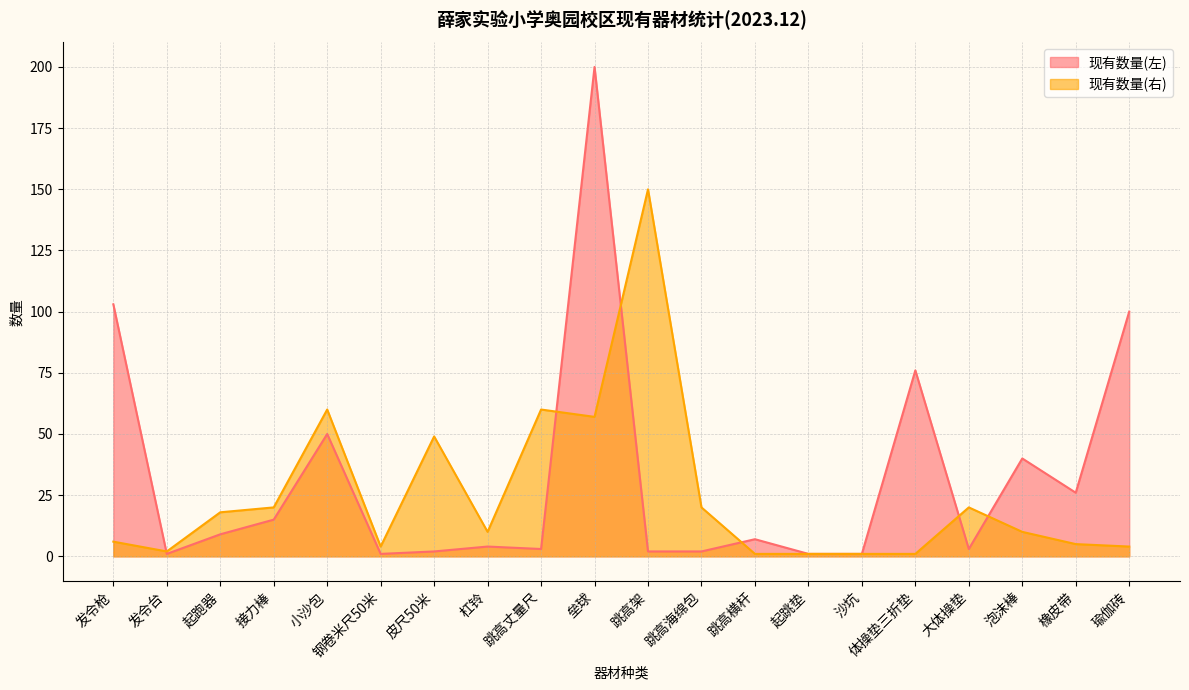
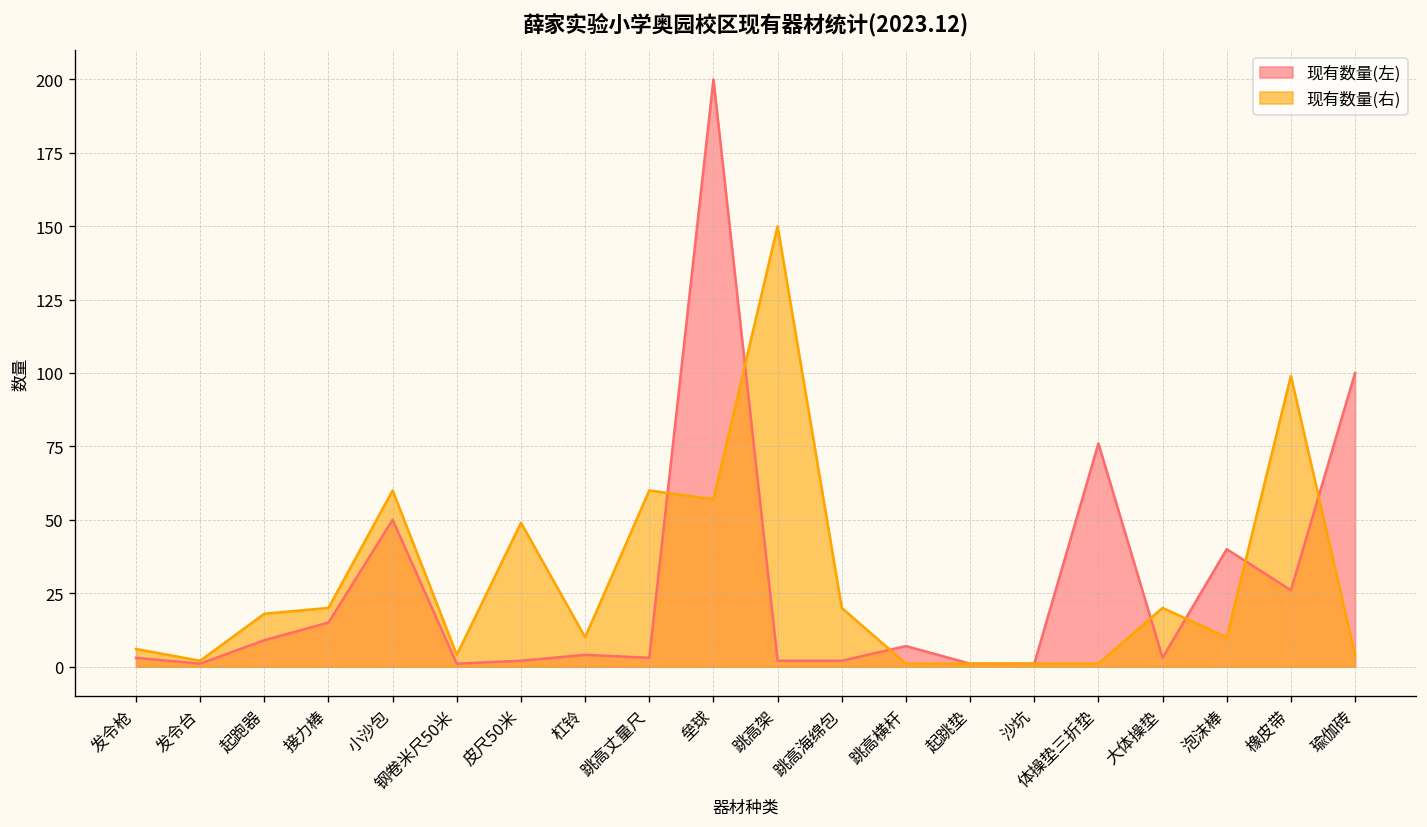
现有数量(左), 发令枪: 103 -> 3
现有数量(右), 橡皮带: 5 -> 99
